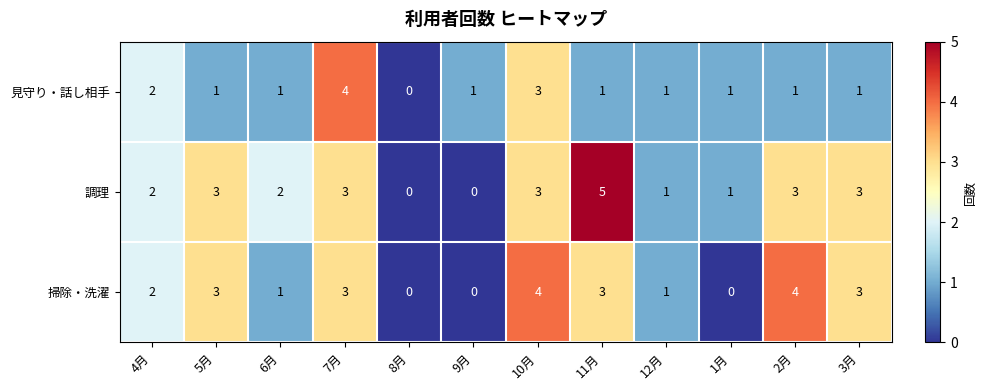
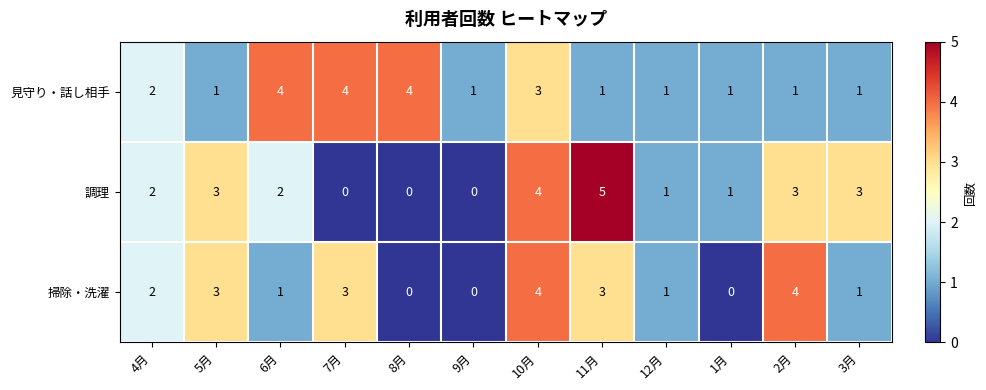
見守り・話し相手, 6月: 1 -> 4
見守り・話し相手, 8月: 0 -> 4
調理, 7月: 3 -> 0
調理, 10月: 3 -> 4
掃除・洗濯, 3月: 3 -> 1
